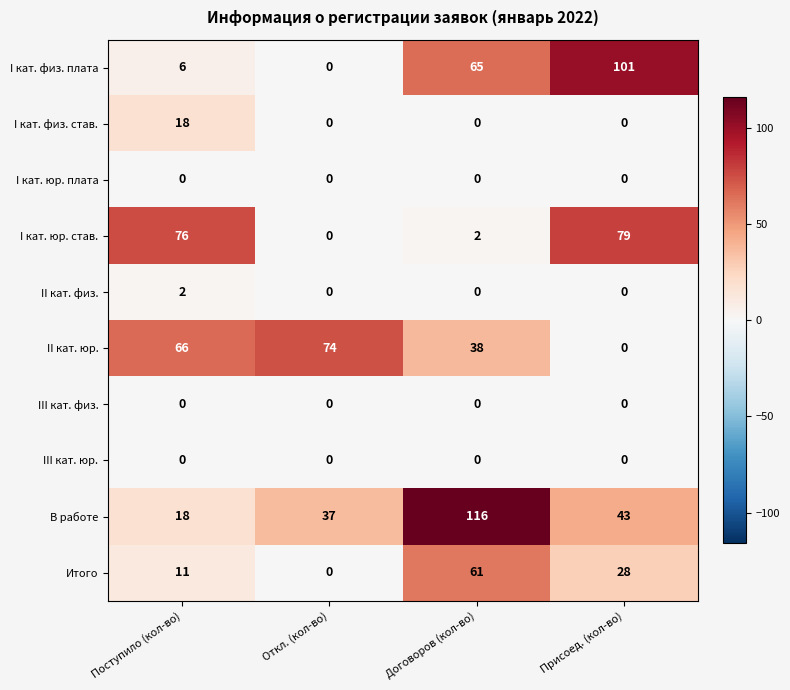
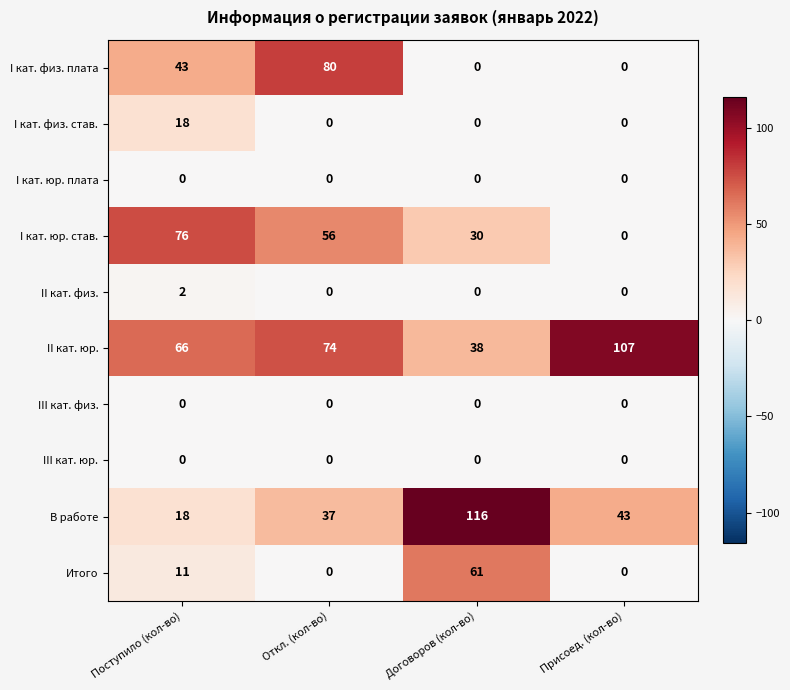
I кат. физ. плата, Поступило (кол-во): 6 -> 43
I кат. физ. плата, Откл. (кол-во): 0 -> 80
I кат. физ. плата, Договоров (кол-во): 65 -> 0
I кат. физ. плата, Присоед. (кол-во): 101 -> 0
I кат. юр. став., Откл. (кол-во): 0 -> 56
I кат. юр. став., Договоров (кол-во): 2 -> 30
I кат. юр. став., Присоед. (кол-во): 79 -> 0
II кат. юр., Присоед. (кол-во): 0 -> 107
Итого, Присоед. (кол-во): 28 -> 0
